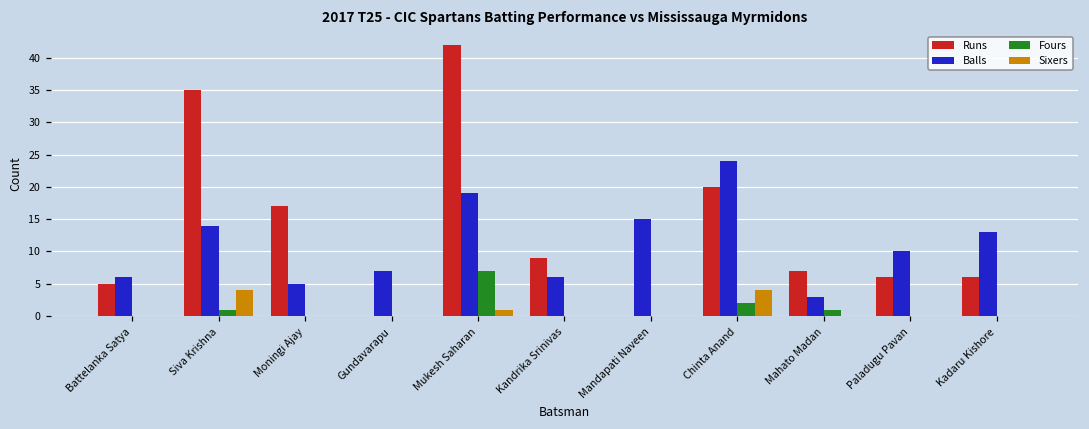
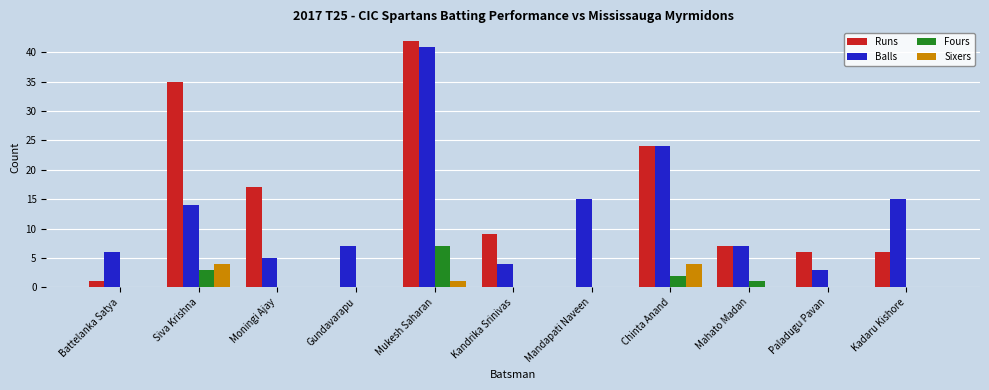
Runs, Battelanka Satya: 5 -> 1
Fours, Siva Krishna: 1 -> 3
Balls, Mukesh Saharan: 19 -> 41
Balls, Kandrika Srinivas: 6 -> 4
Runs, Chinta Anand: 20 -> 24
Balls, Mahato Madan: 3 -> 7
Balls, Paladugu Pavan: 10 -> 3
Balls, Kadaru Kishore: 13 -> 15
